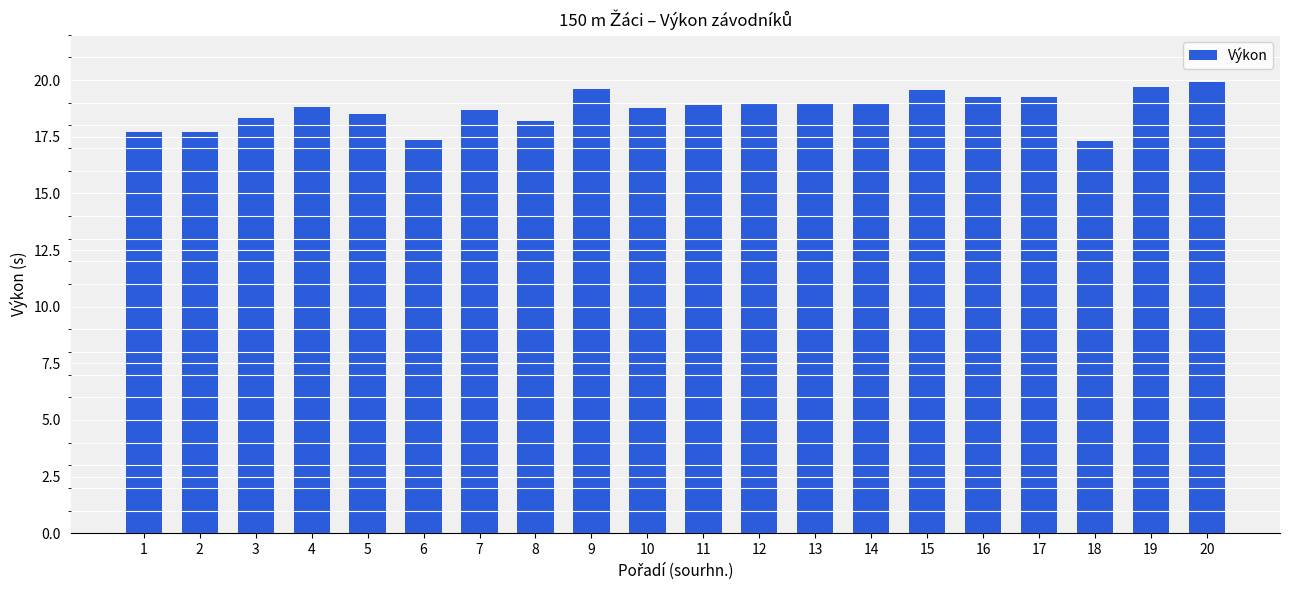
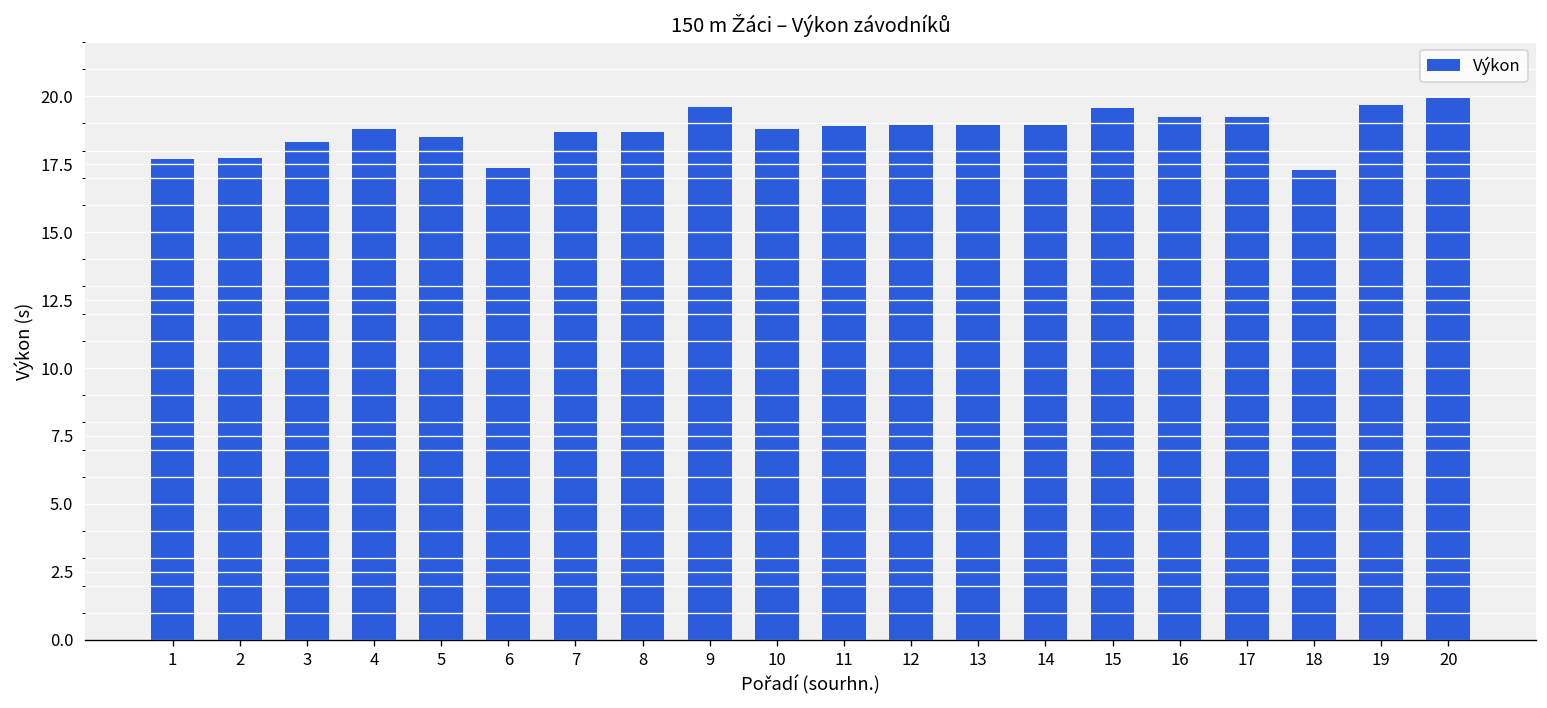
8: 18.2 -> 18.7
